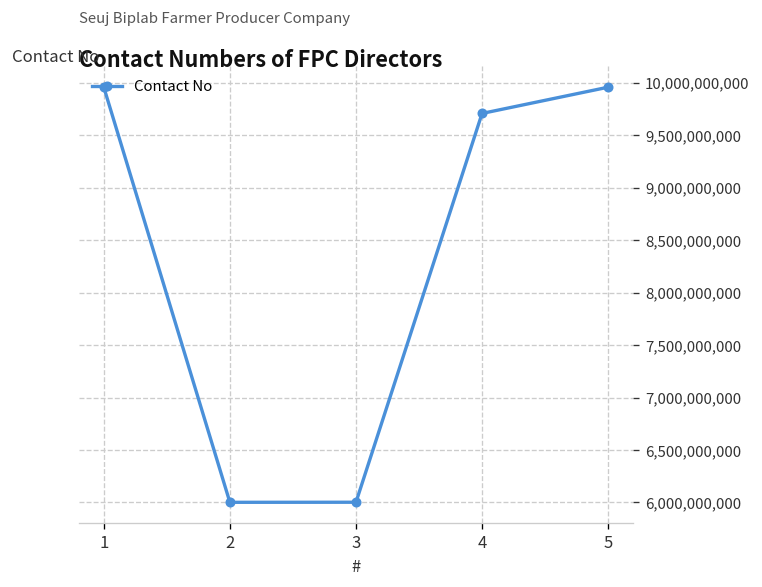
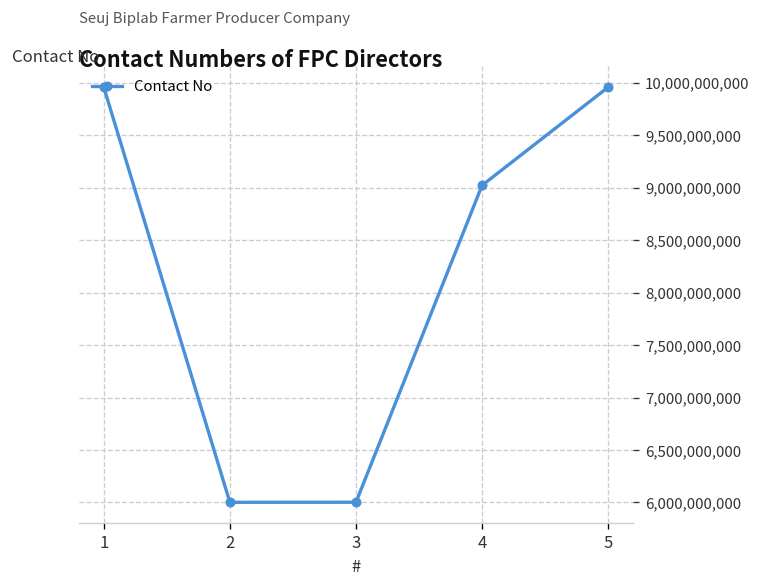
4: 9,700,000,000 -> 9,000,000,000
